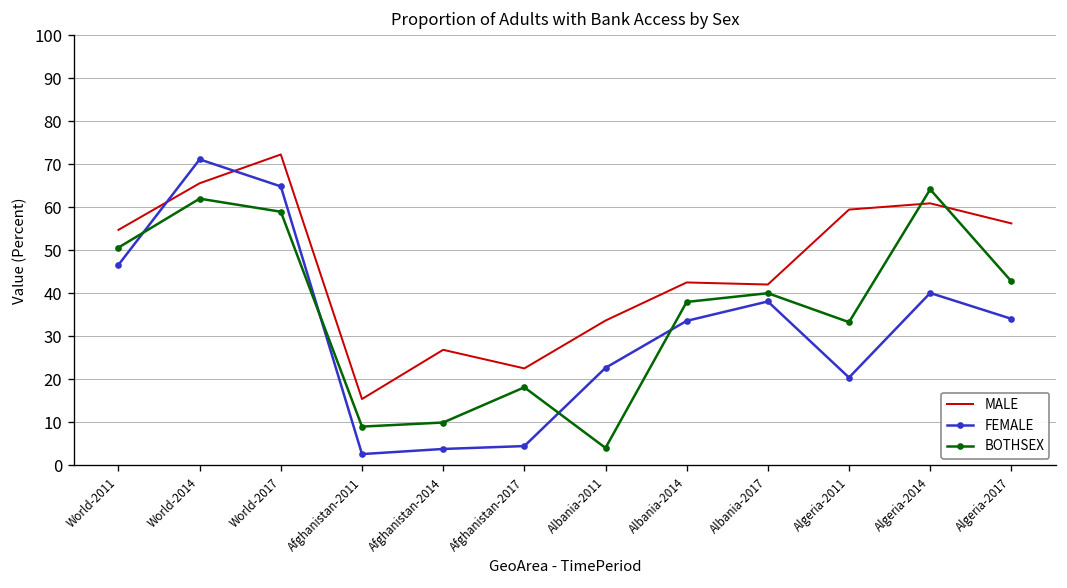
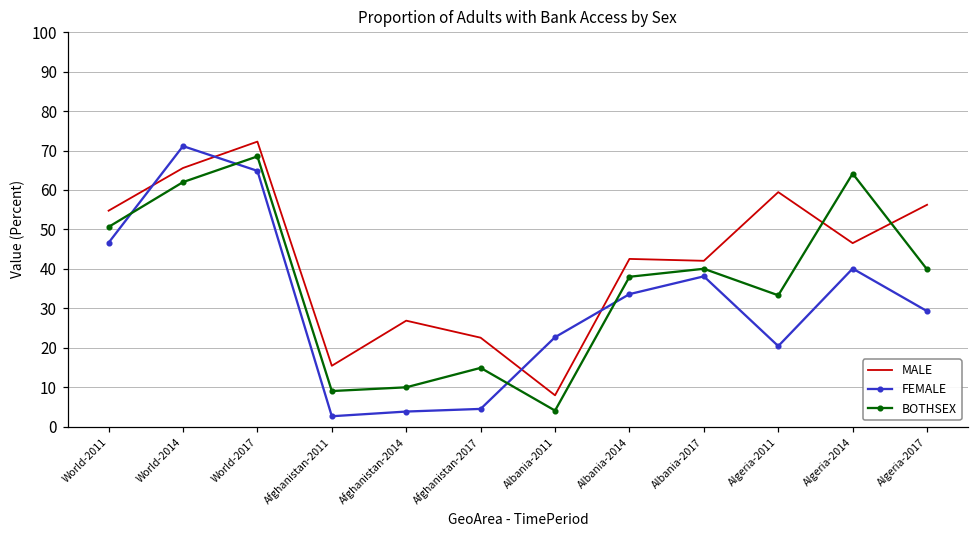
BOTHSEX, World-2017: 59 -> 69
BOTHSEX, Afghanistan-2017: 18 -> 15
MALE, Albania-2011: 34 -> 8
MALE, Algeria-2014: 61 -> 47
FEMALE, Algeria-2017: 34 -> 29
BOTHSEX, Algeria-2017: 43 -> 40
